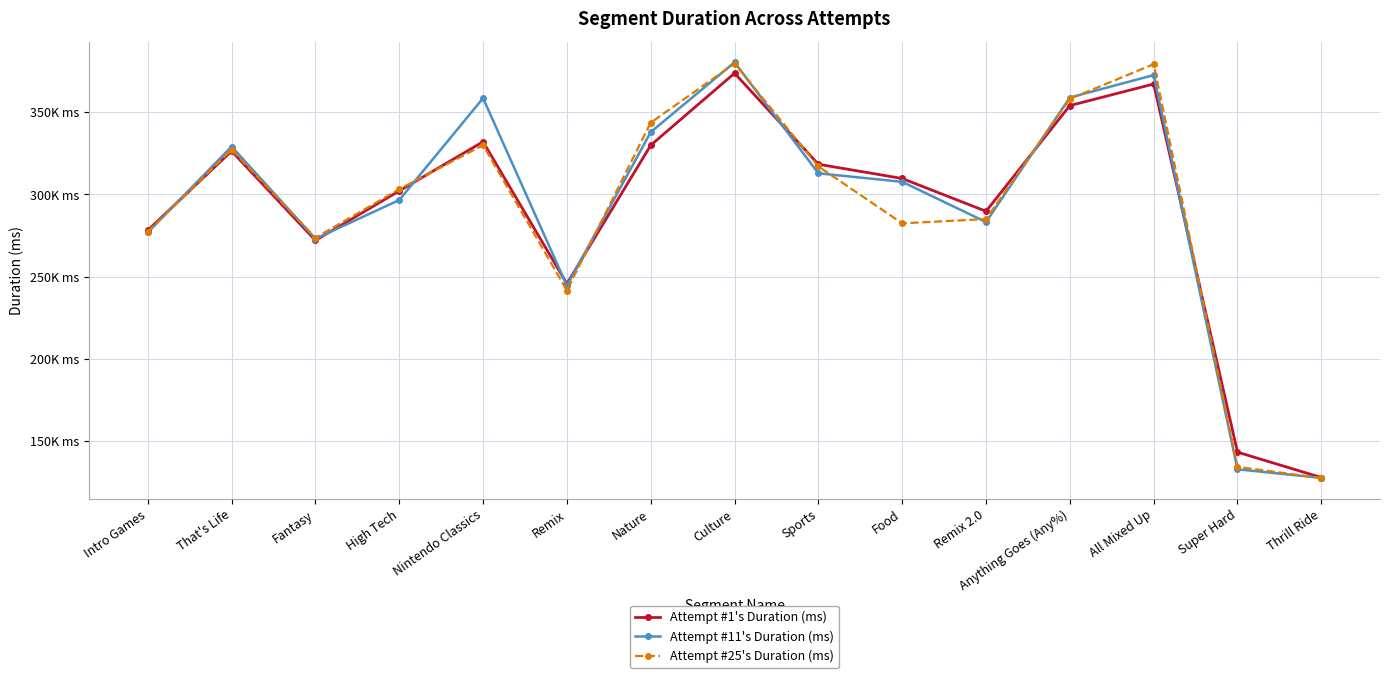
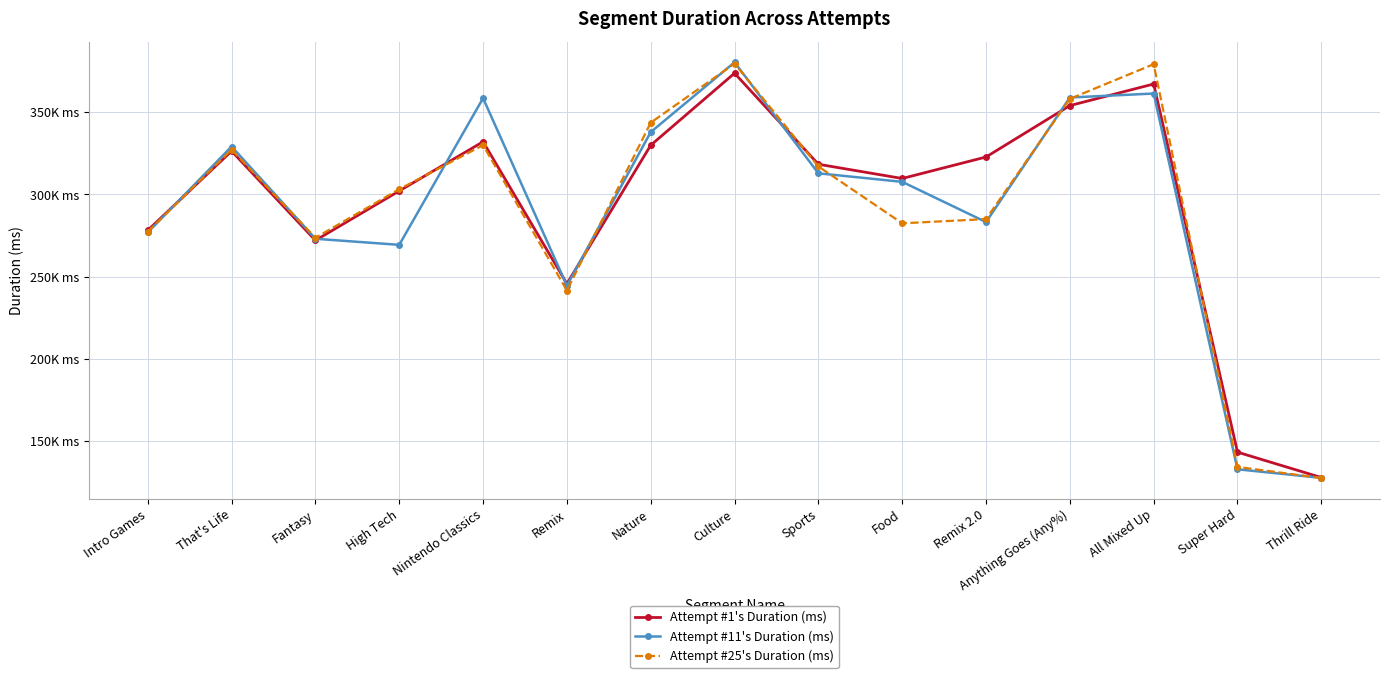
Attempt #11's Duration (ms), High Tech: 297K ms -> 269K ms
Attempt #1's Duration (ms), Remix 2.0: 290K ms -> 323K ms
Attempt #11's Duration (ms), All Mixed Up: 373K ms -> 361K ms
